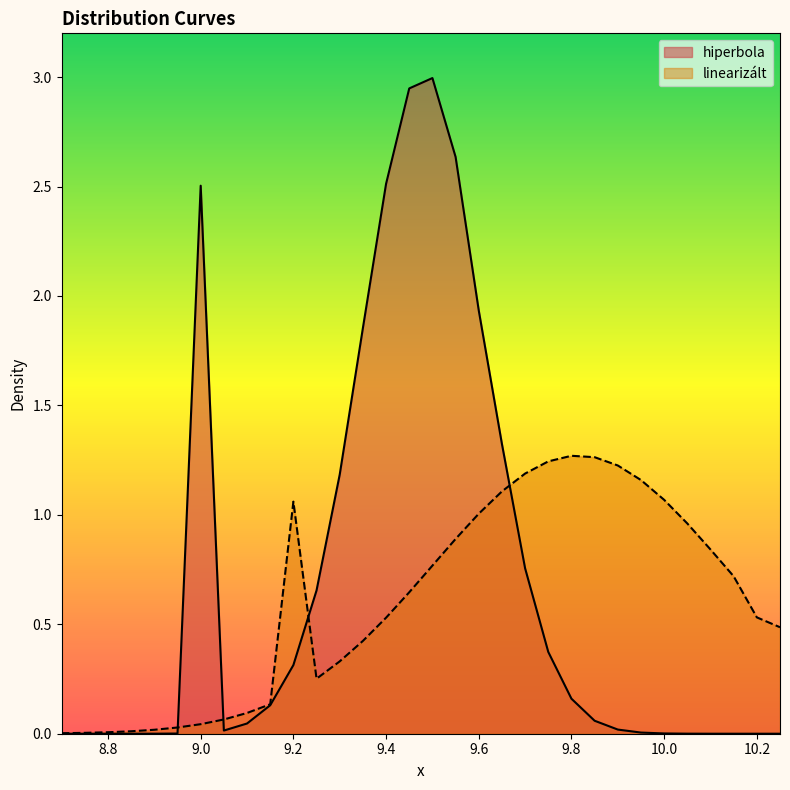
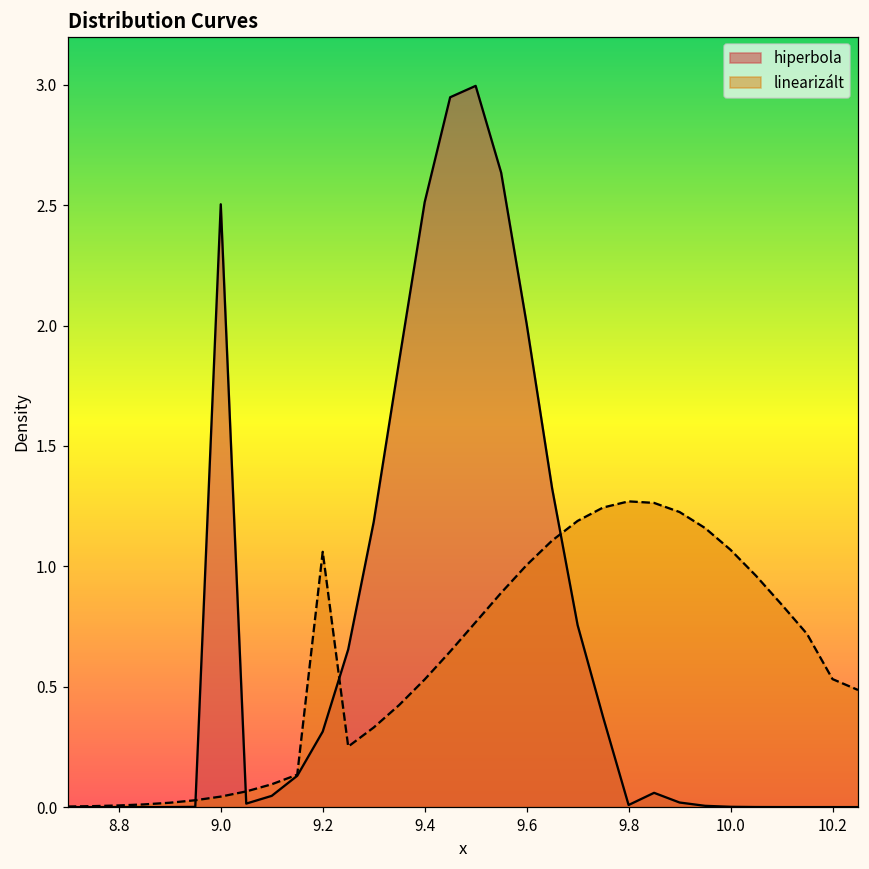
hiperbola, 9.6: 1.93 -> 2.01
hiperbola, 9.8: 0.16 -> 0.01
